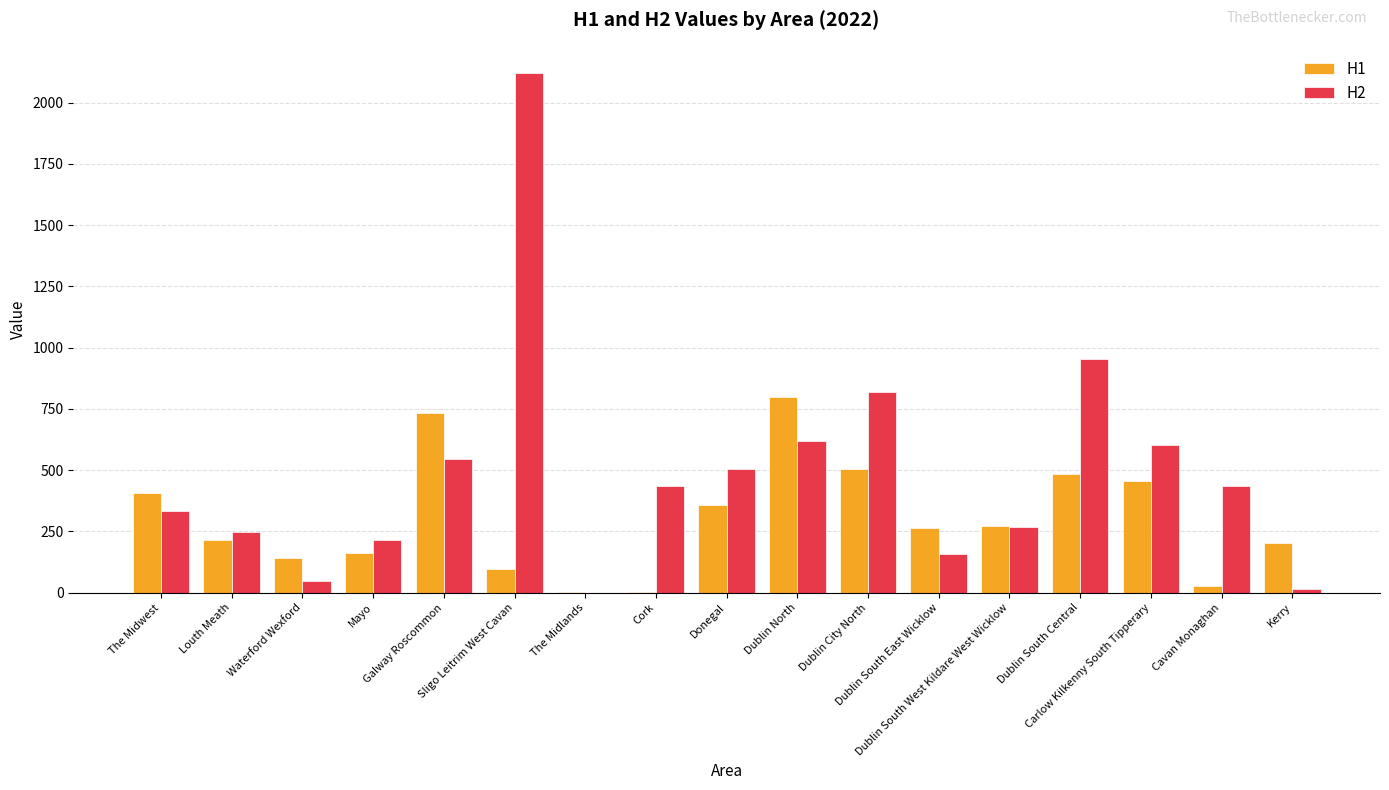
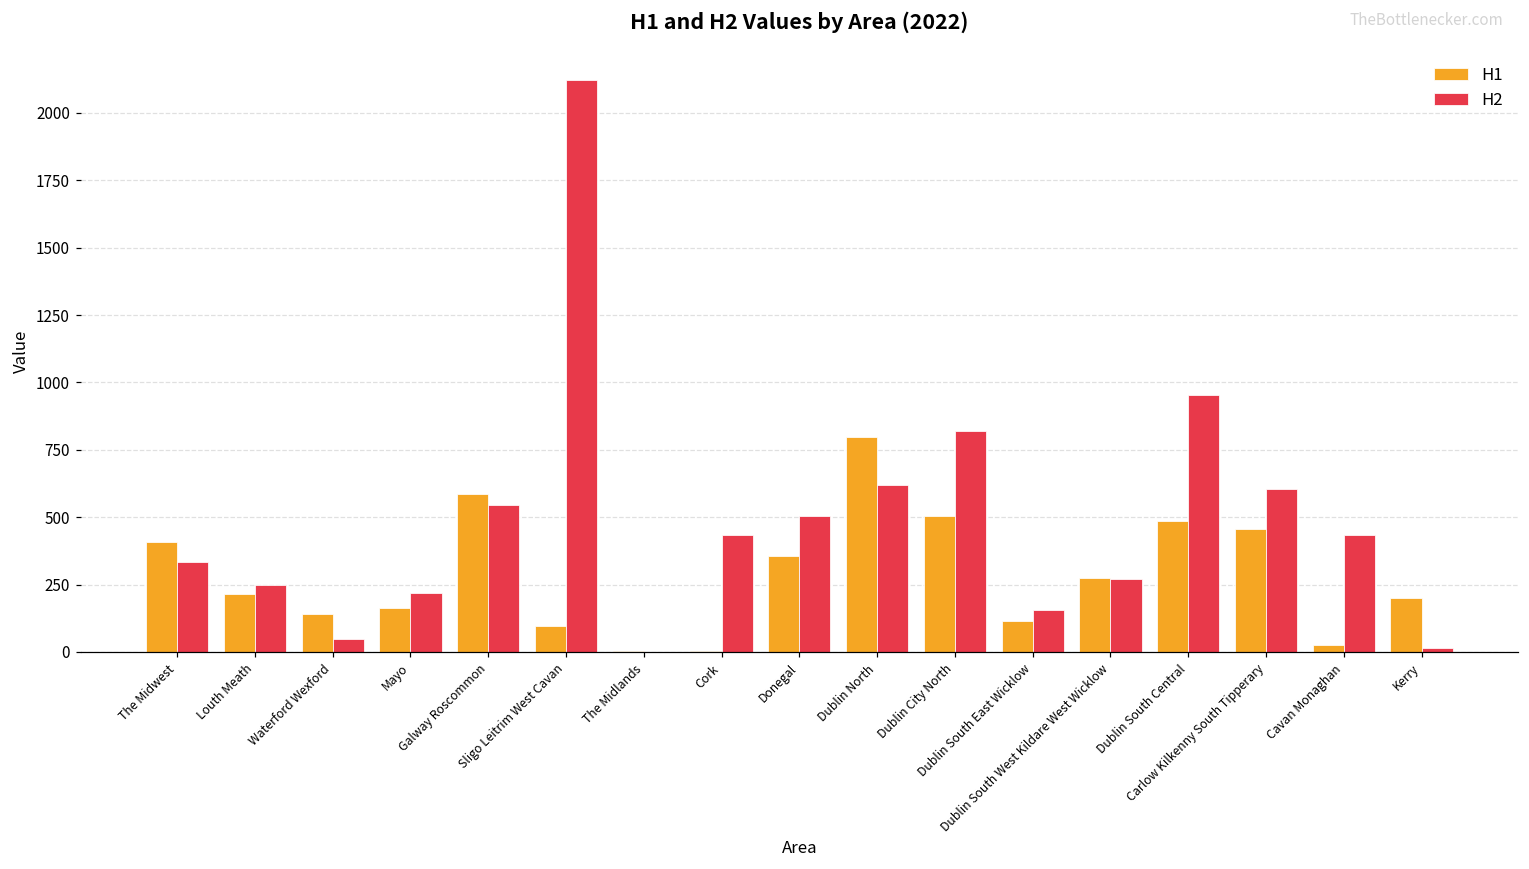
H1, Galway Roscommon: 730 -> 590
H1, Dublin South East Wicklow: 260 -> 120
